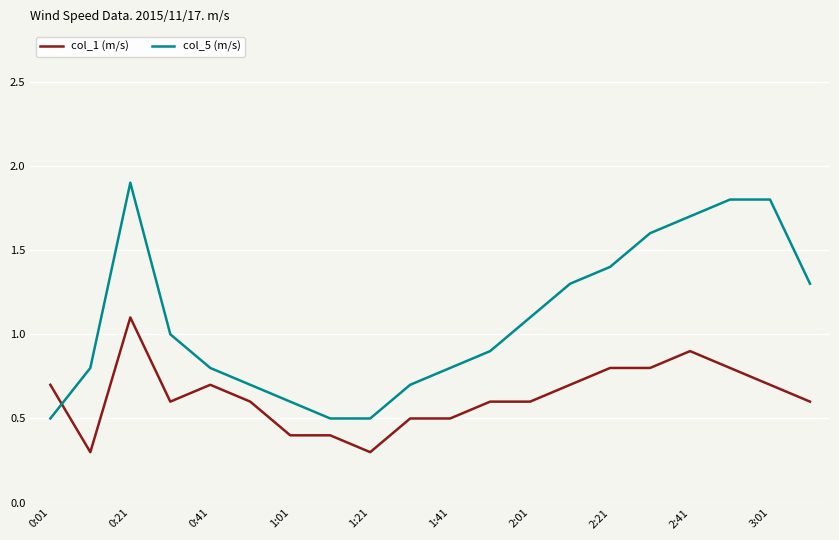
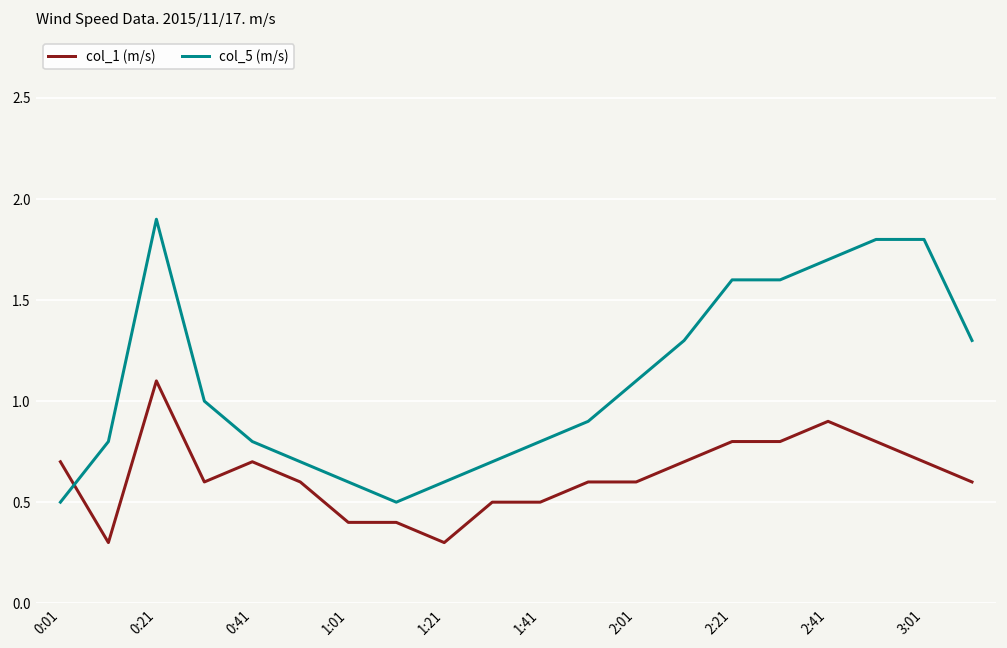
col_5 (m/s), 1:21: 0.5 -> 0.6
col_5 (m/s), 2:21: 1.4 -> 1.6
